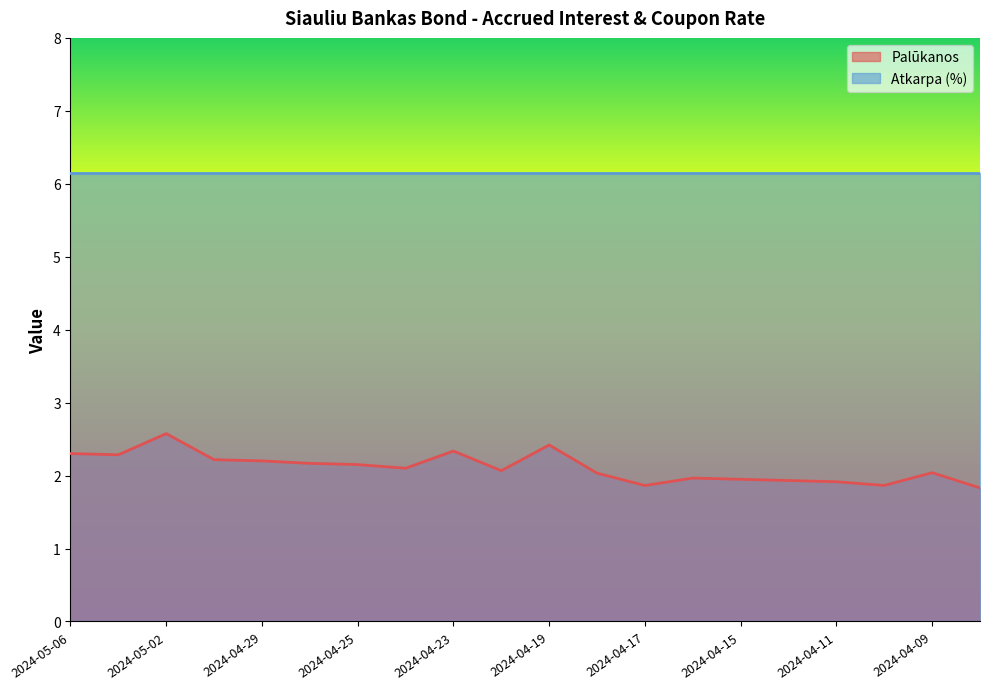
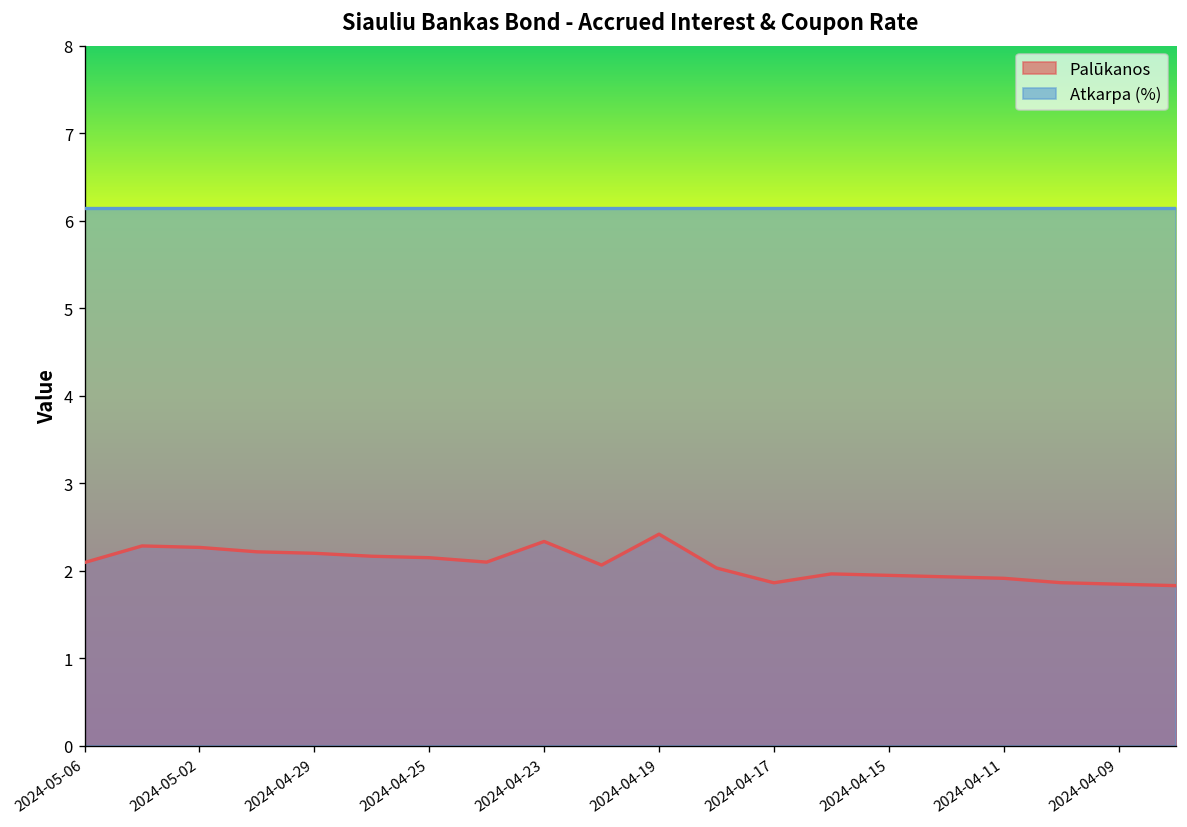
Palūkanos, 2024-05-06: 2.3 -> 2.1
Palūkanos, 2024-05-02: 2.6 -> 2.3
Palūkanos, 2024-04-09: 2.0 -> 1.8
